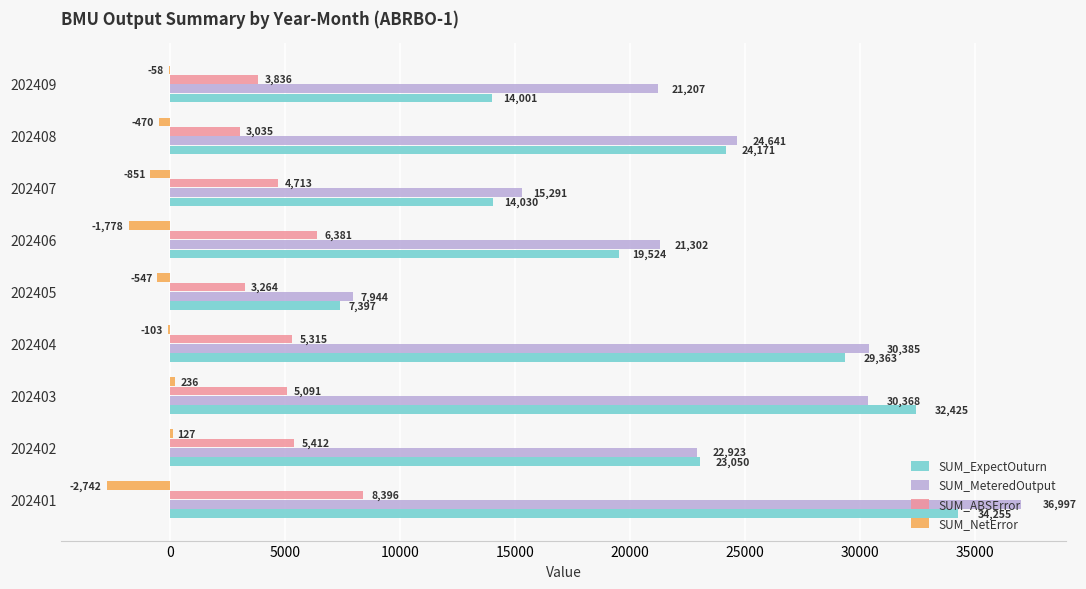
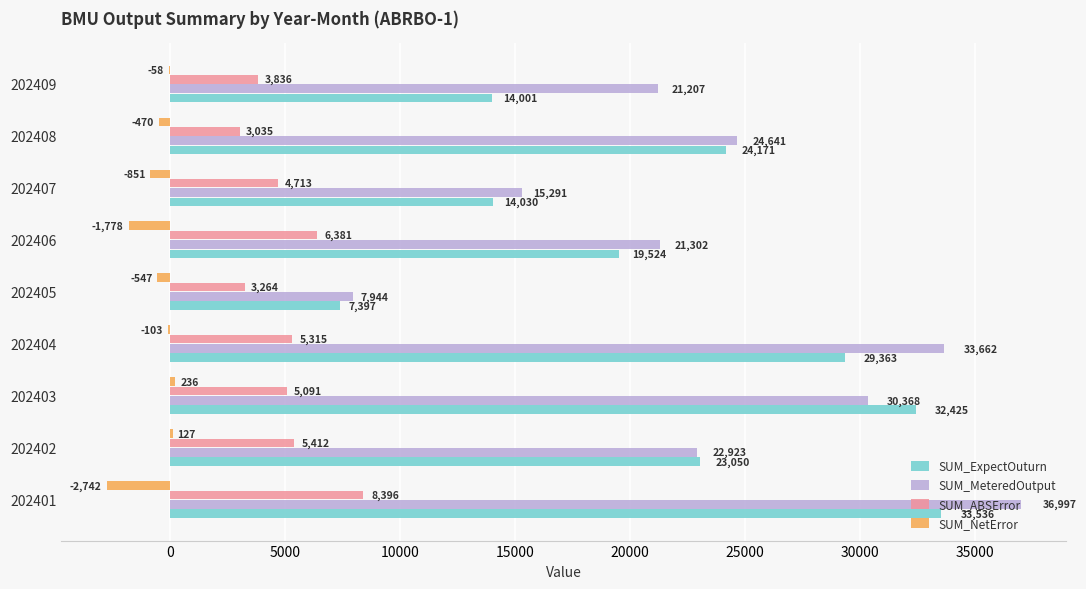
SUM_MeteredOutput, 202404: 30,385 -> 33,662
SUM_ExpectOuturn, 202401: 34,255 -> 33,536
